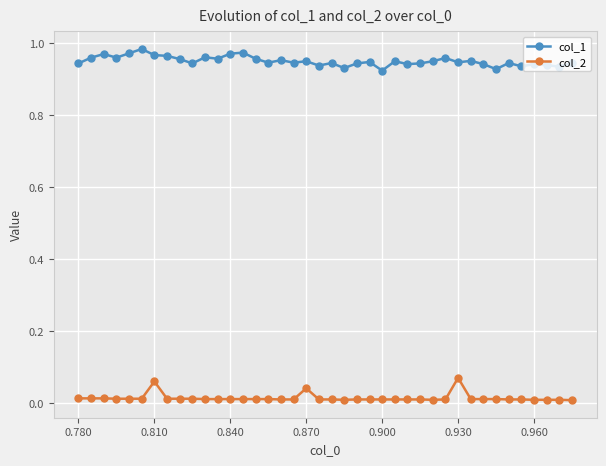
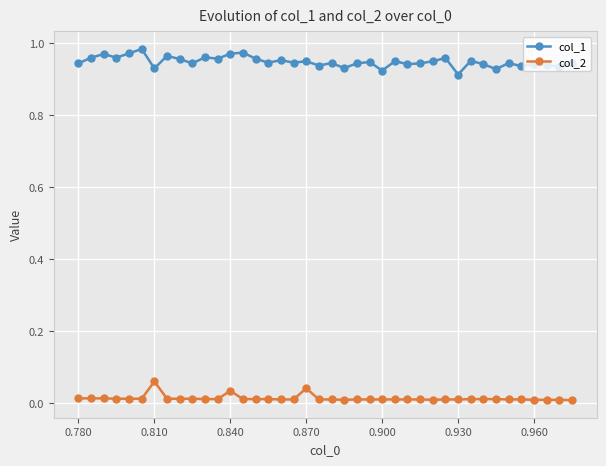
col_1, 0.810: 0.97 -> 0.93
col_2, 0.840: 0.01 -> 0.03
col_1, 0.930: 0.95 -> 0.91
col_2, 0.930: 0.07 -> 0.01
